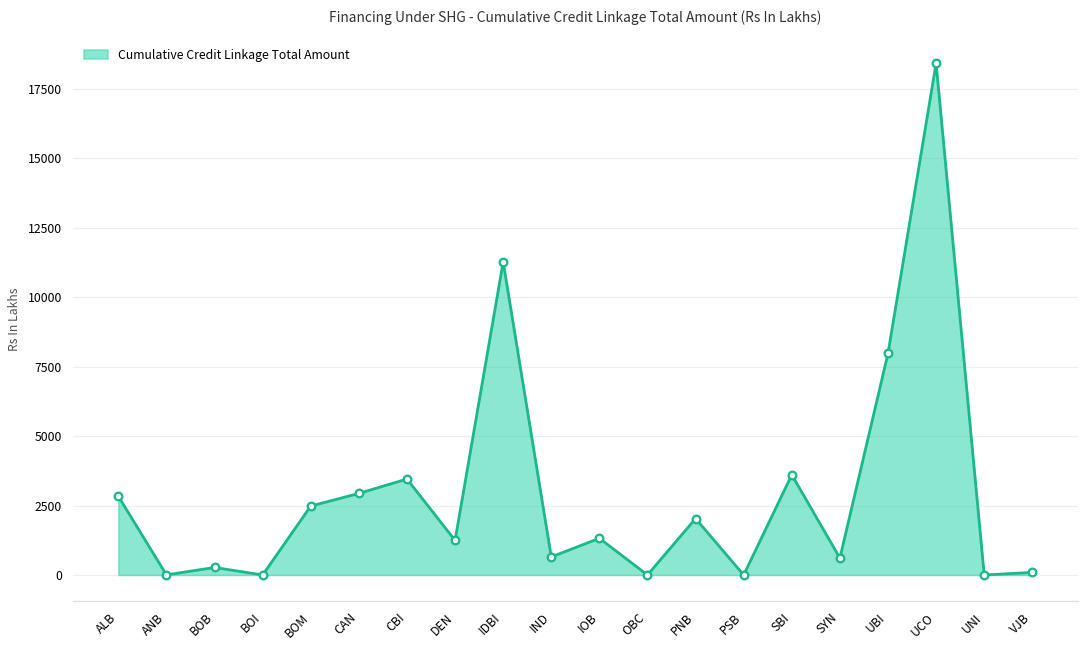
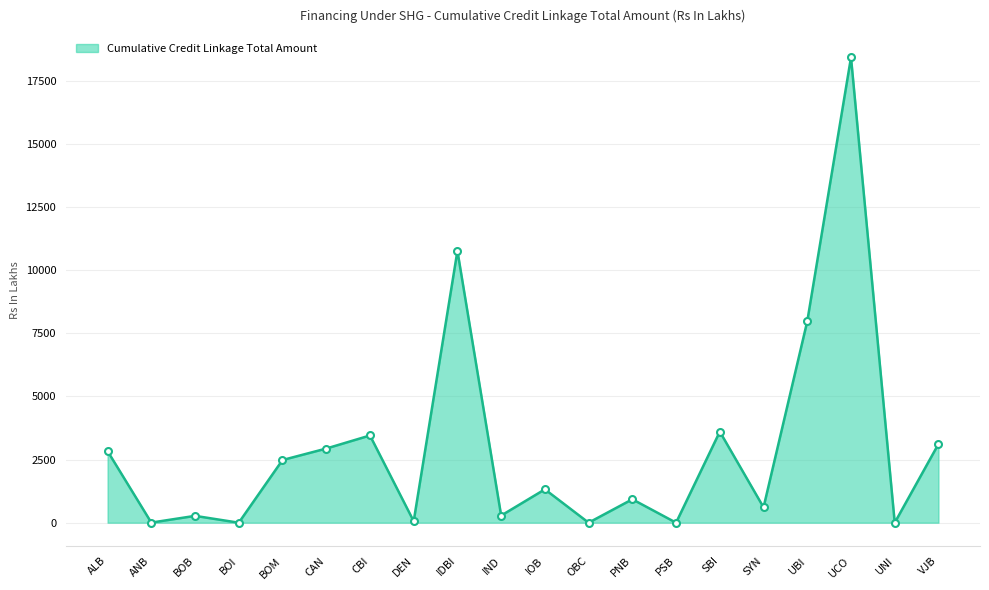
DEN: 1200 -> 100
IDBI: 11300 -> 10800
IND: 700 -> 300
PNB: 2000 -> 900
VJB: 100 -> 3100
